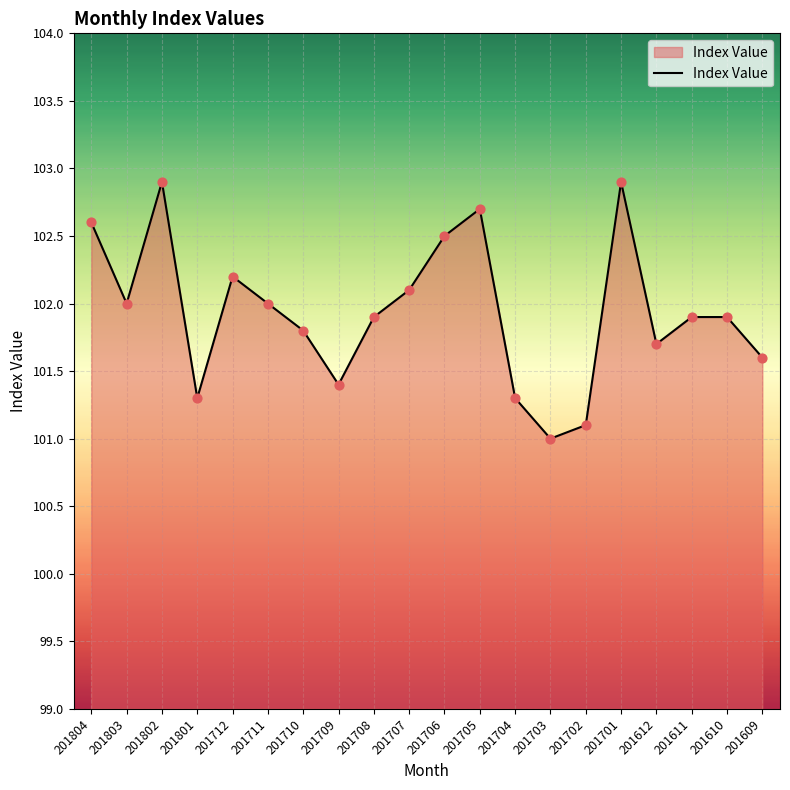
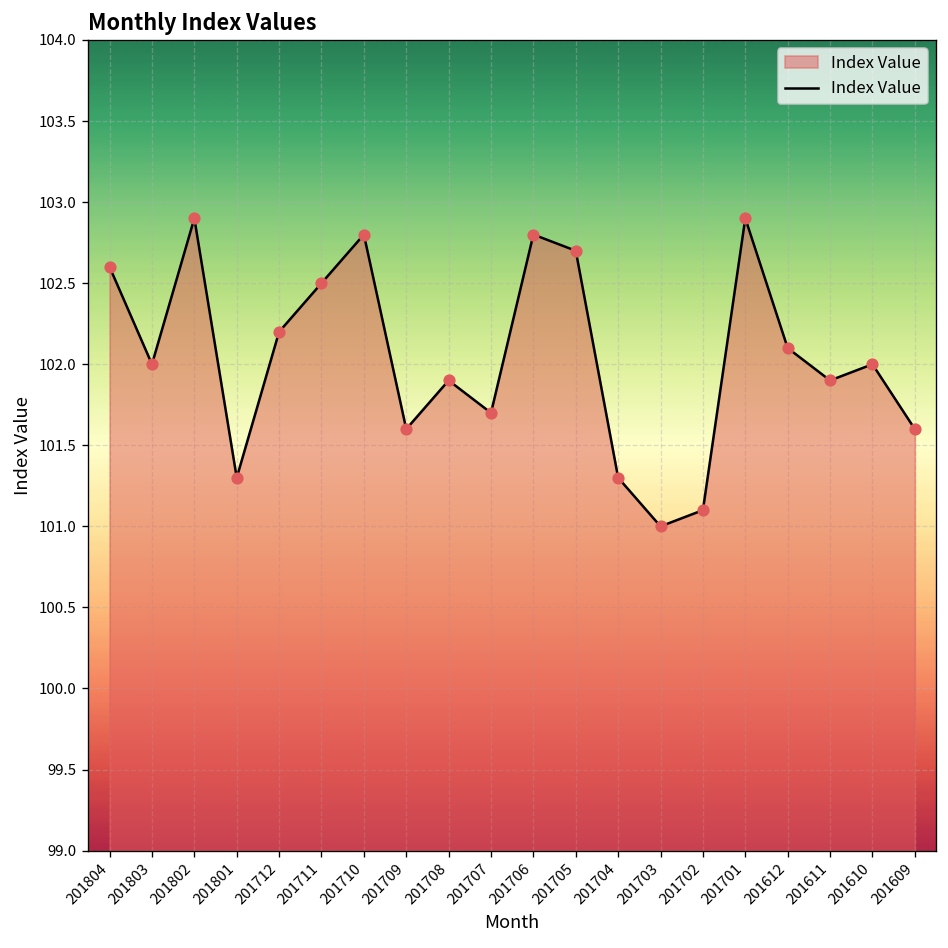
201711: 102.0 -> 102.5
201710: 101.8 -> 102.8
201709: 101.4 -> 101.6
201707: 102.1 -> 101.7
201706: 102.5 -> 102.8
201612: 101.7 -> 102.1
201610: 101.9 -> 102.0
